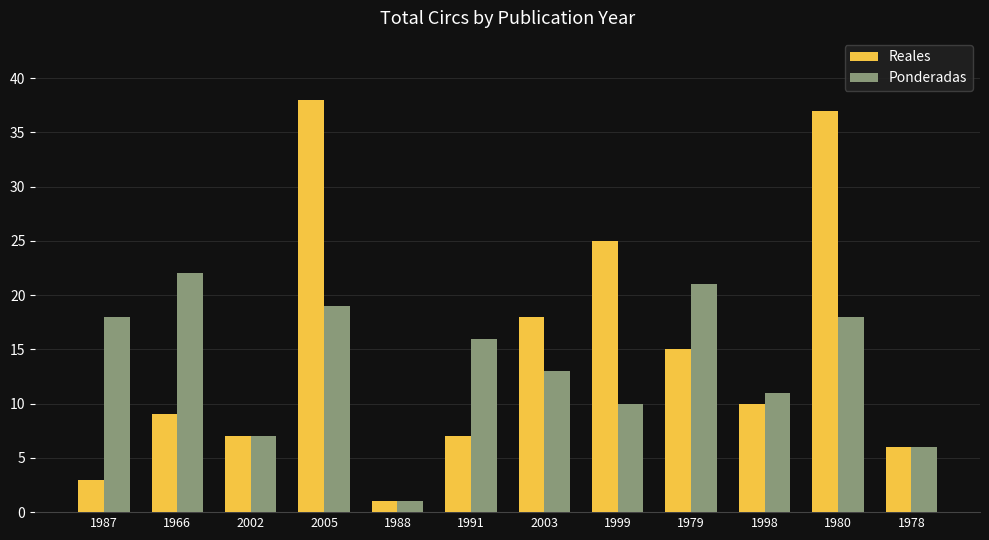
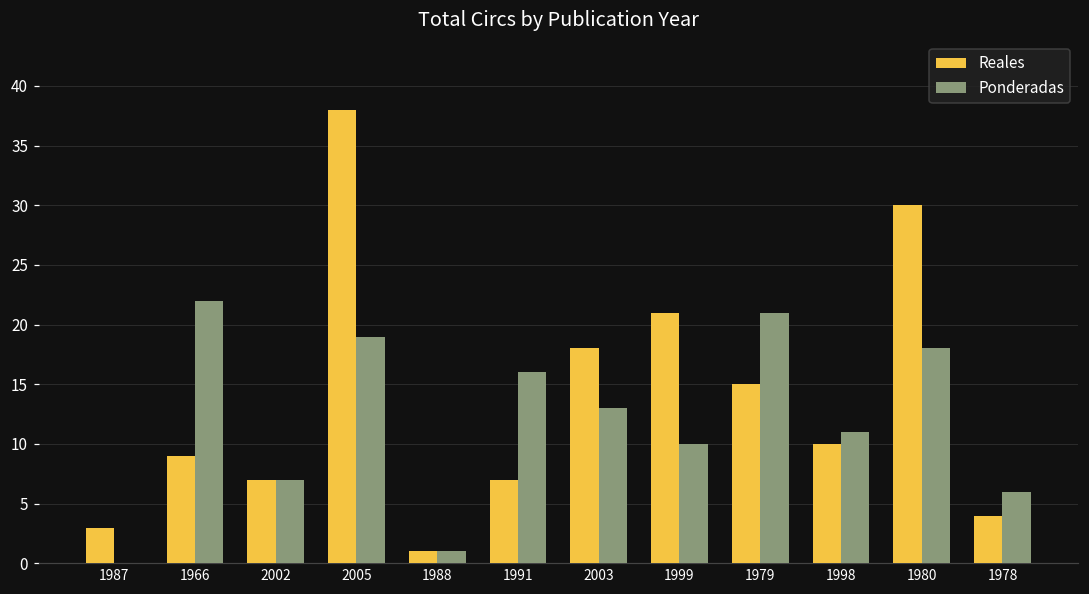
Ponderadas, 1987: 18 -> 0
Reales, 1999: 25 -> 21
Reales, 1980: 37 -> 30
Reales, 1978: 6 -> 4
